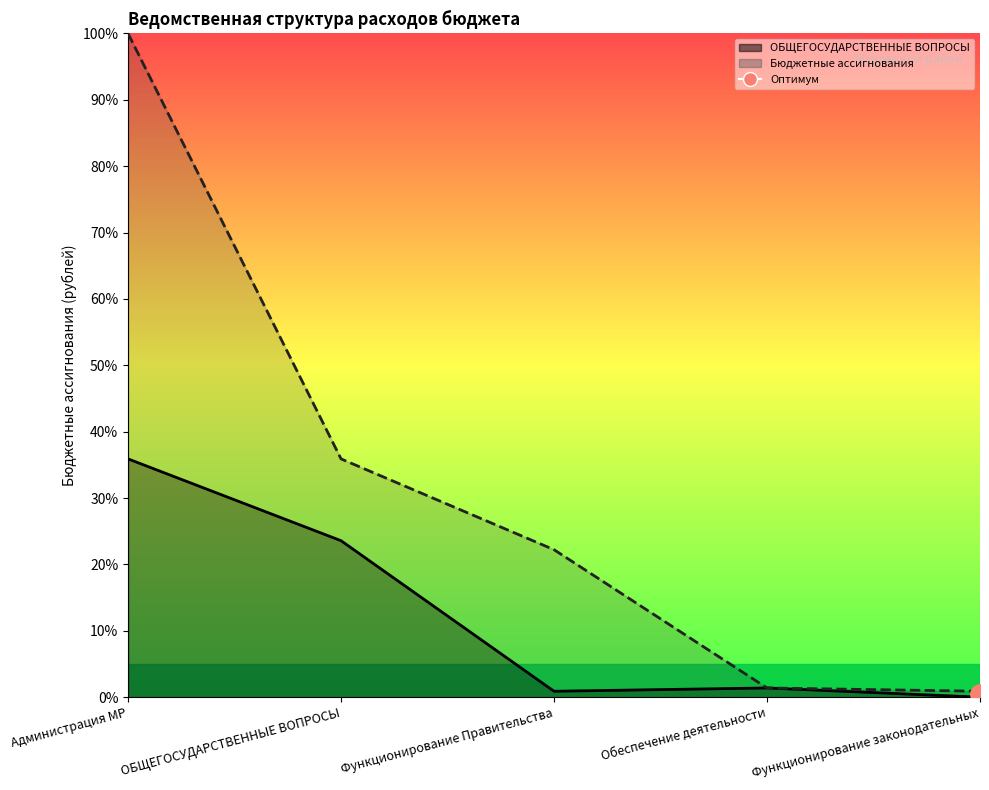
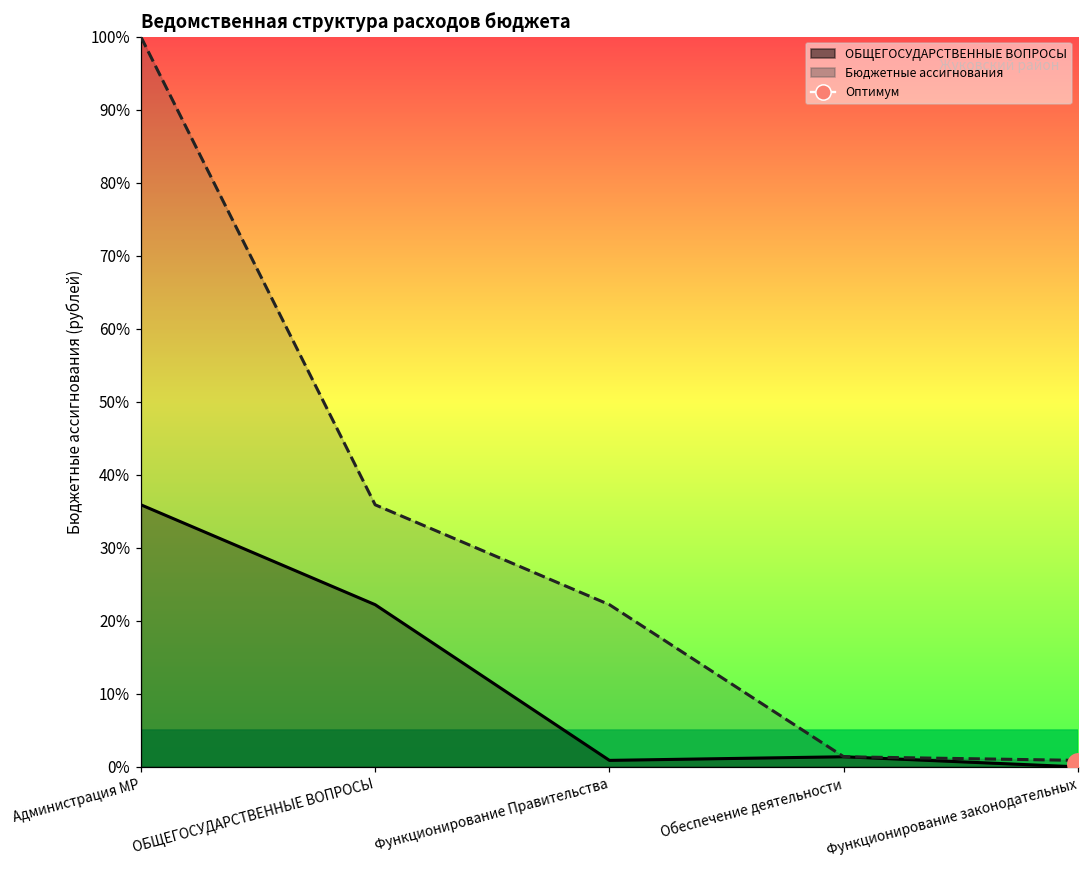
ОБЩЕГОСУДАРСТВЕННЫЕ ВОПРОСЫ, ОБЩЕГОСУДАРСТВЕННЫЕ ВОПРОСЫ: 24% -> 22%
